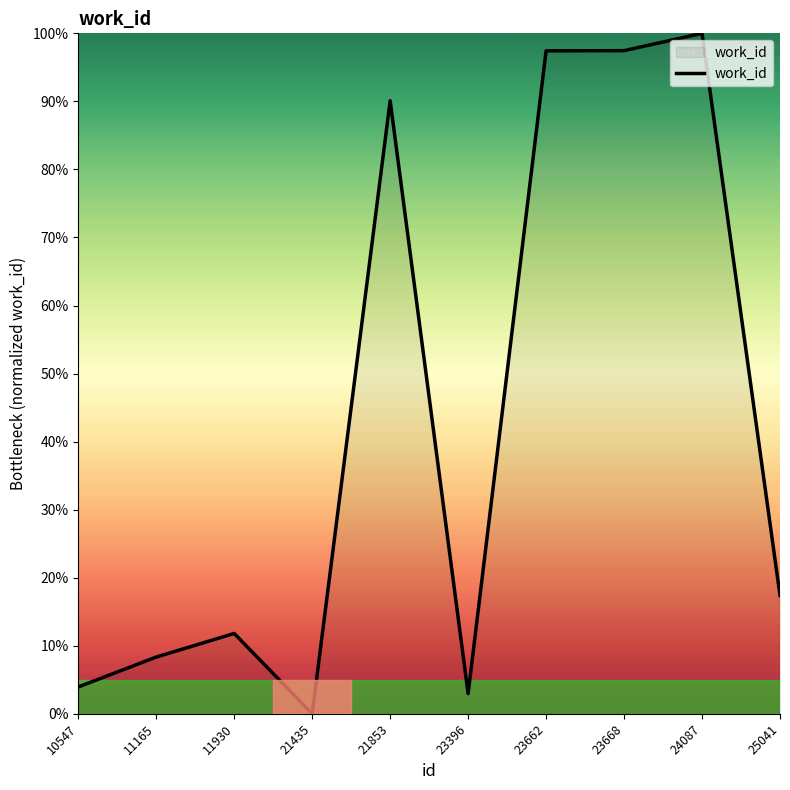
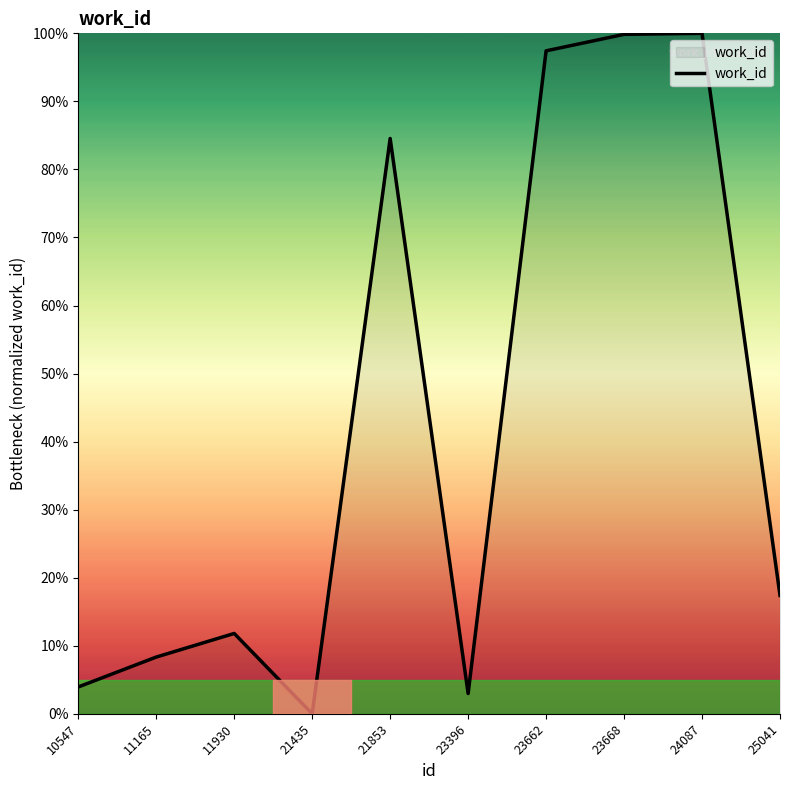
21853: 90% -> 85%
23668: 97% -> 100%
